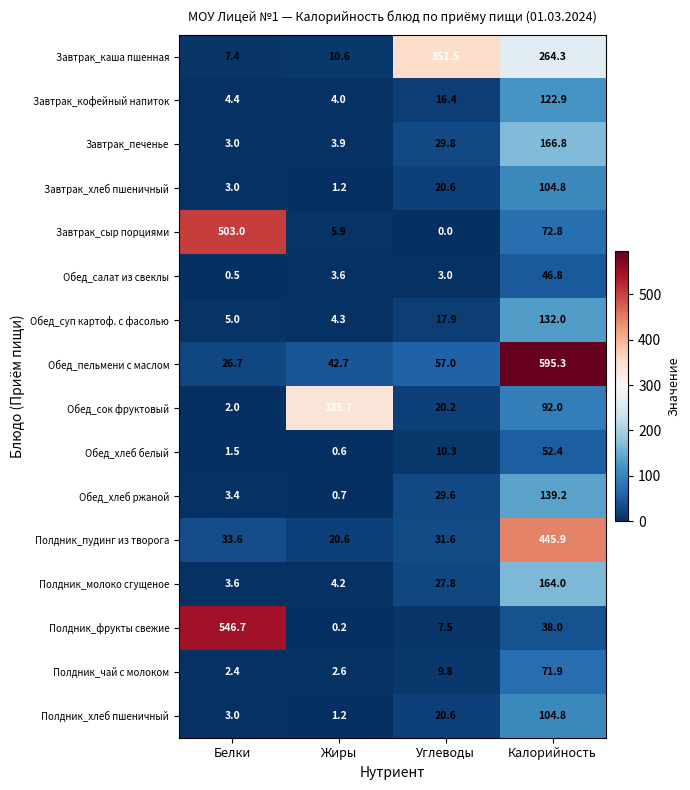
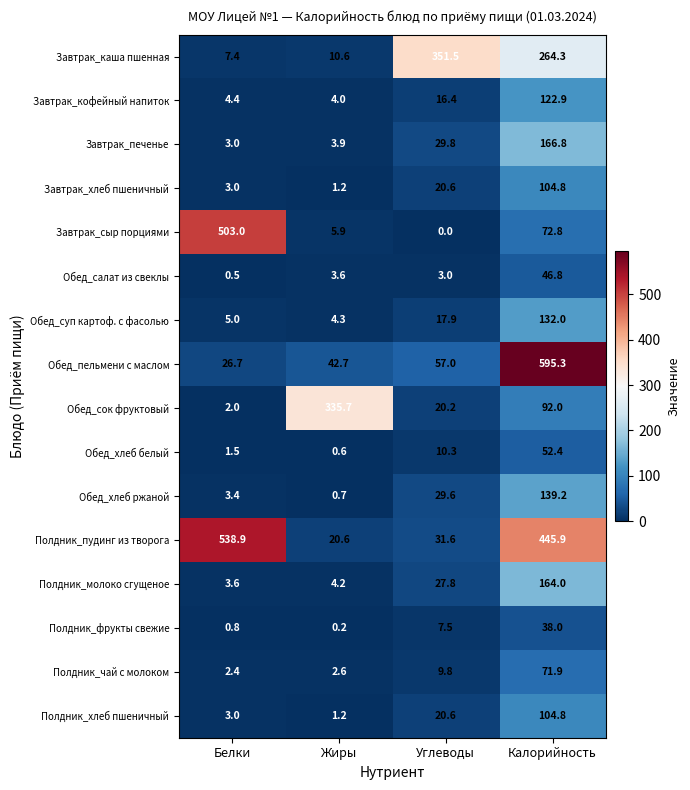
Полдник_пудинг из творога, Белки: 33.6 -> 538.9
Полдник_фрукты свежие, Белки: 546.7 -> 0.8
